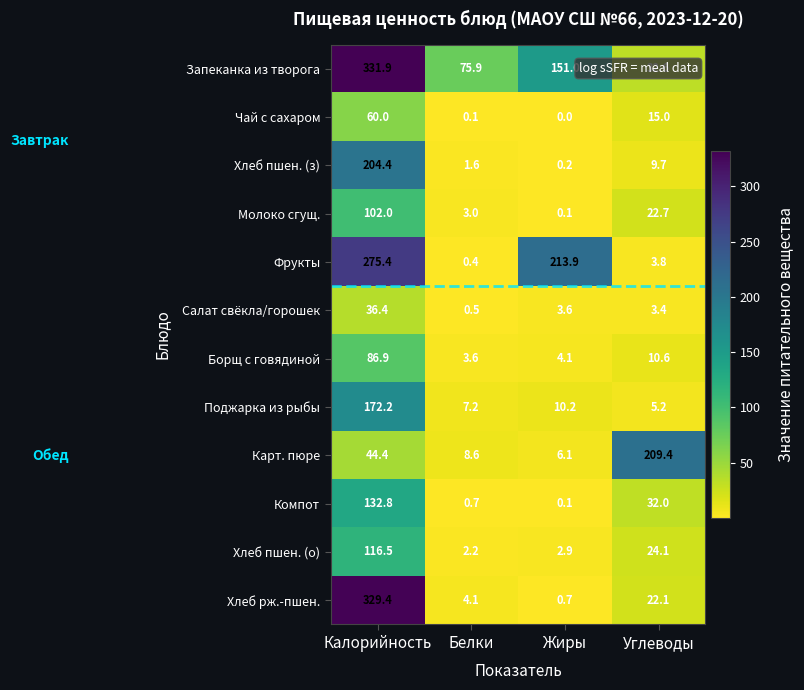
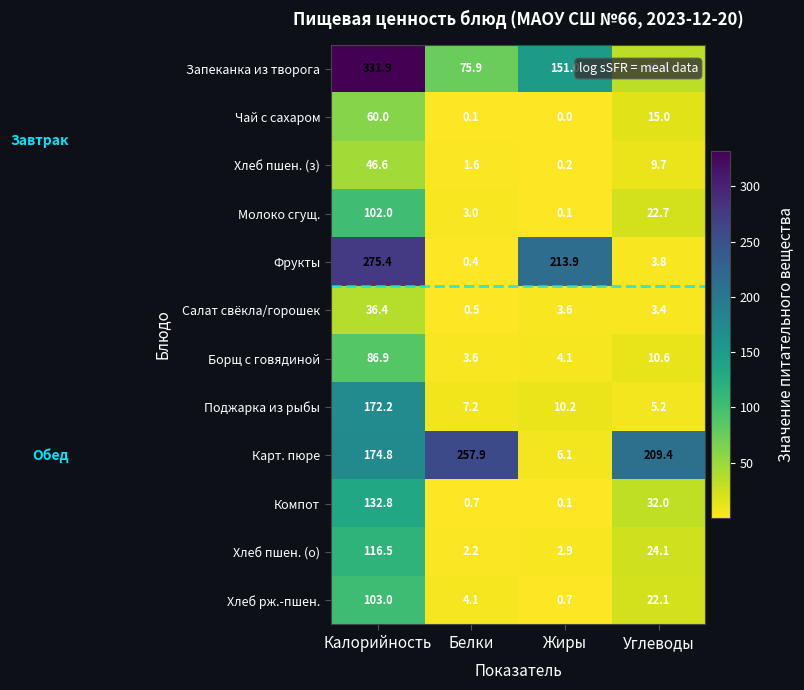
Хлеб пшен. (з), Калорийность: 204.4 -> 46.6
Карт. пюре, Калорийность: 44.4 -> 174.8
Карт. пюре, Белки: 8.6 -> 257.9
Хлеб рж.-пшен., Калорийность: 329.4 -> 103.0
